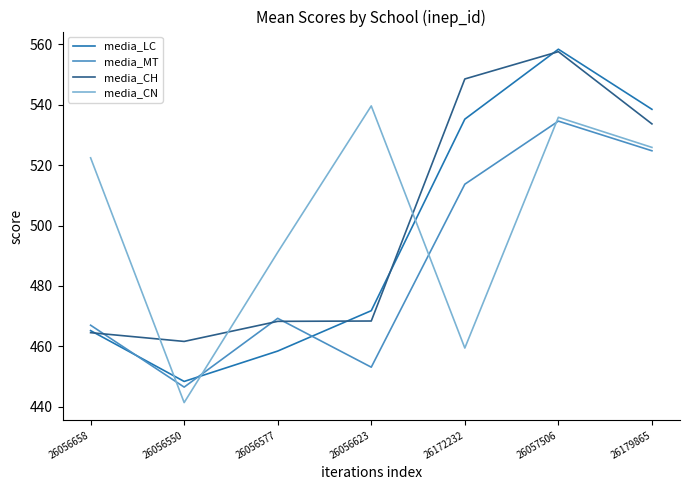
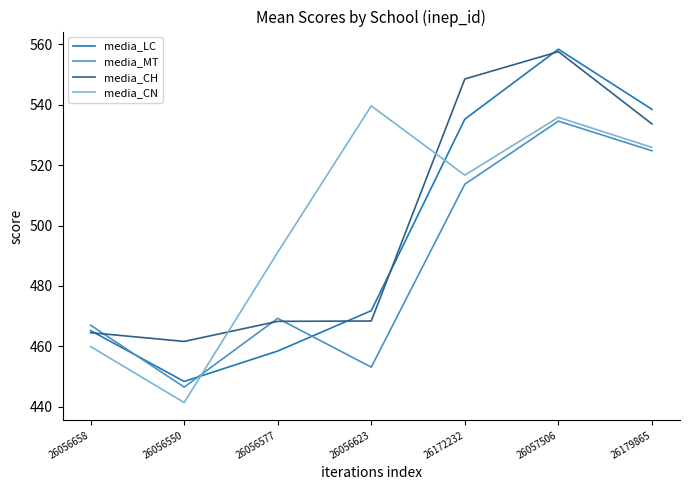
media_CN, 26056658: 522 -> 460
media_CN, 26172232: 459 -> 517
